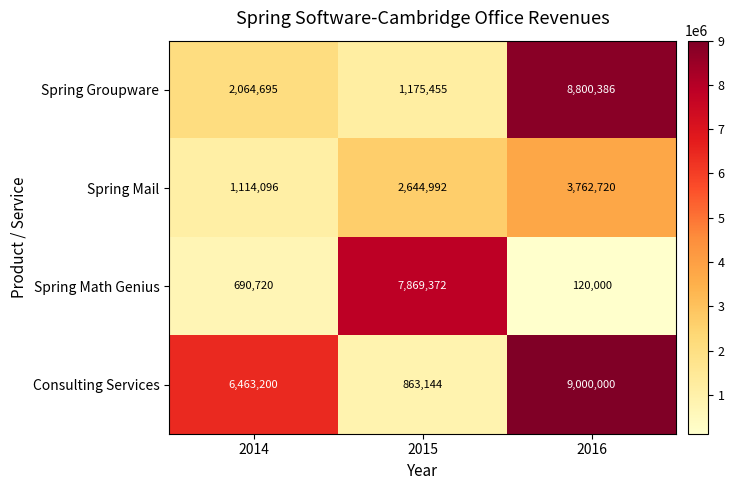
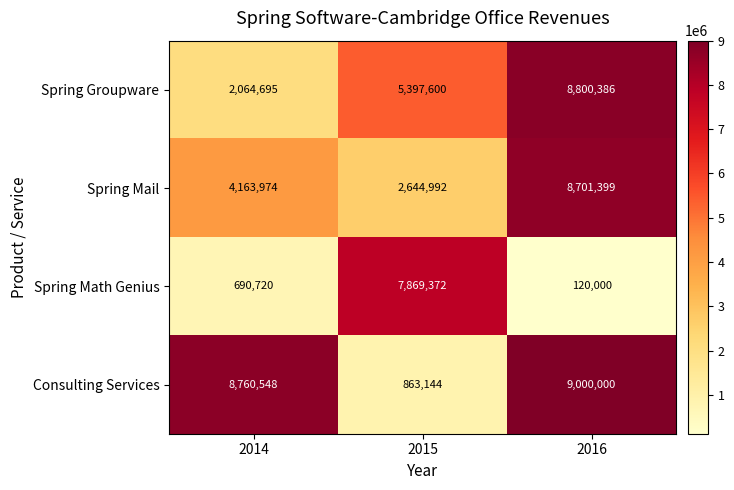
Spring Groupware, 2015: 1,175,455 -> 5,397,600
Spring Mail, 2014: 1,114,096 -> 4,163,974
Spring Mail, 2016: 3,762,720 -> 8,701,399
Consulting Services, 2014: 6,463,200 -> 8,760,548
